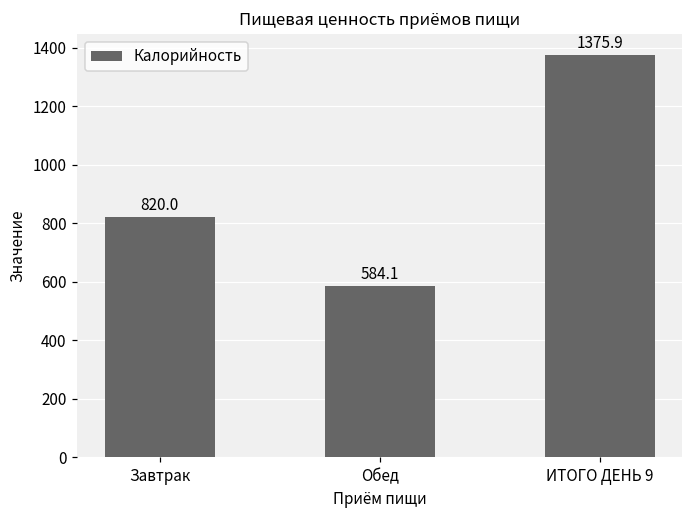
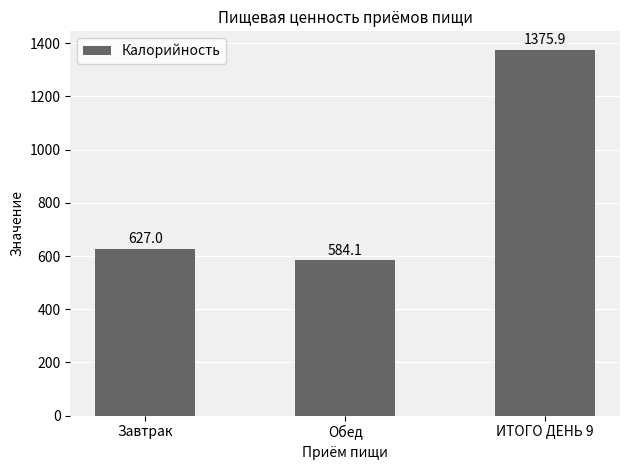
Завтрак: 820.0 -> 627.0
